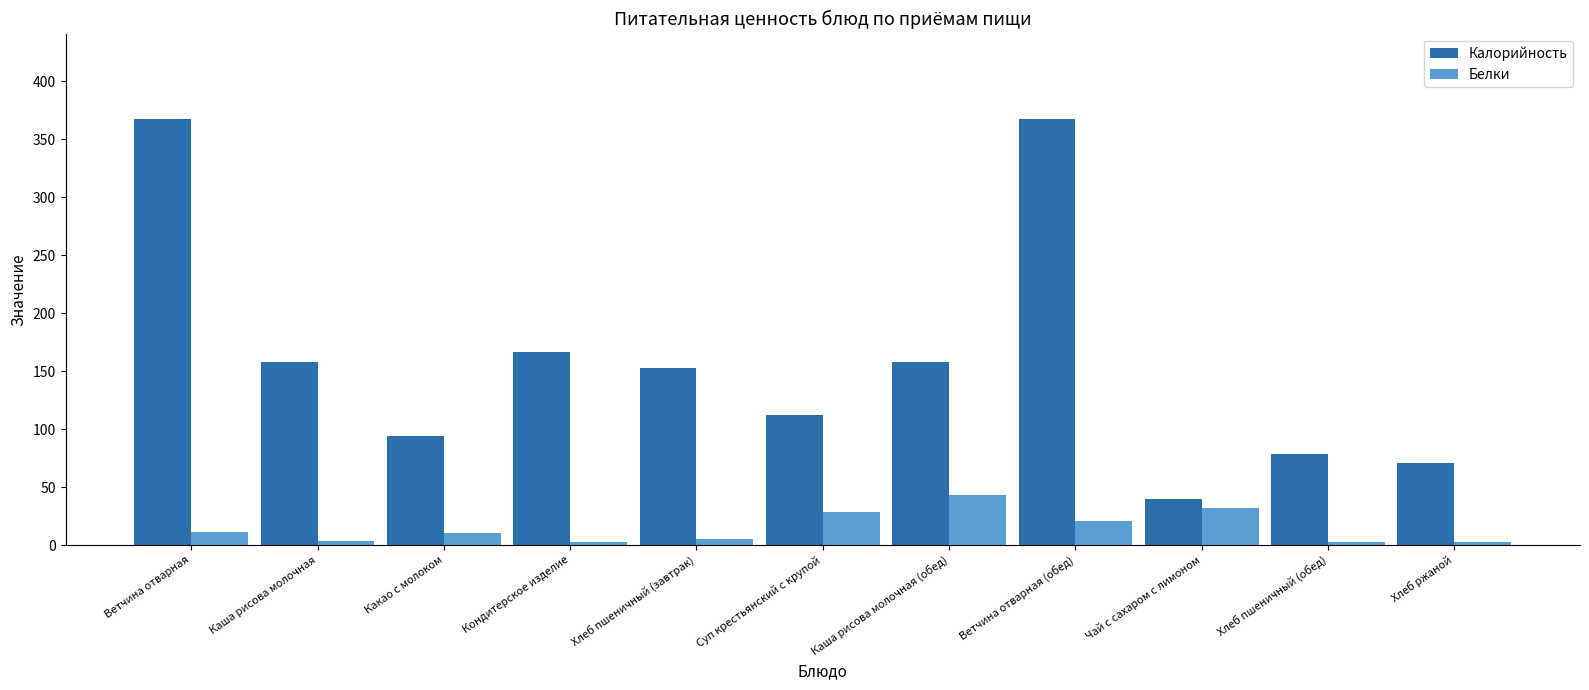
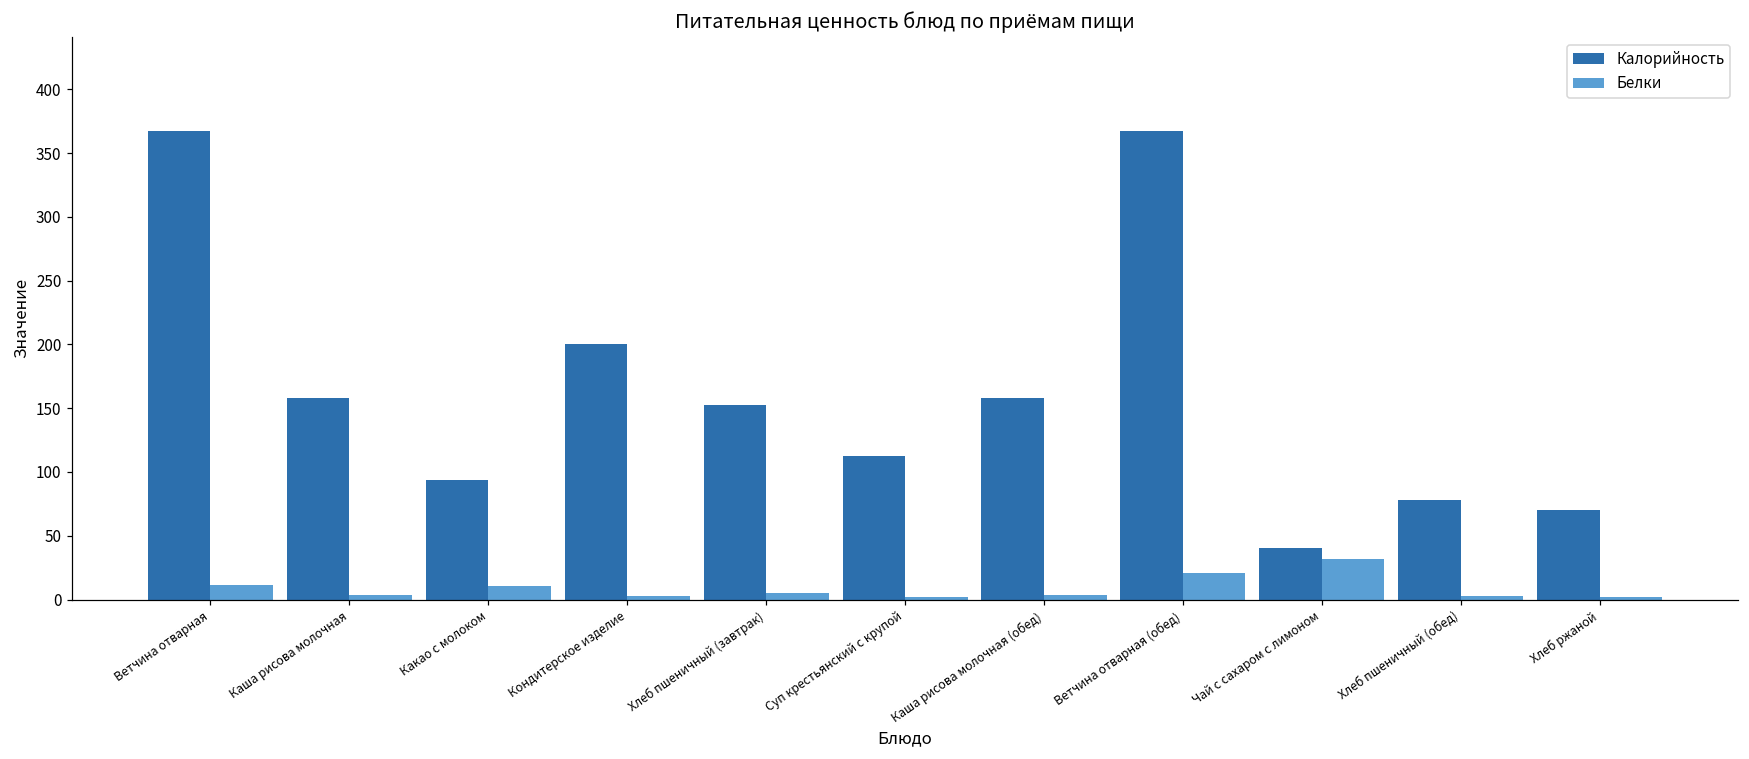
Калорийность, Кондитерское изделие: 167 -> 200
Белки, Суп крестьянский с крупой: 29 -> 2
Белки, Каша рисова молочная (обед): 44 -> 4
